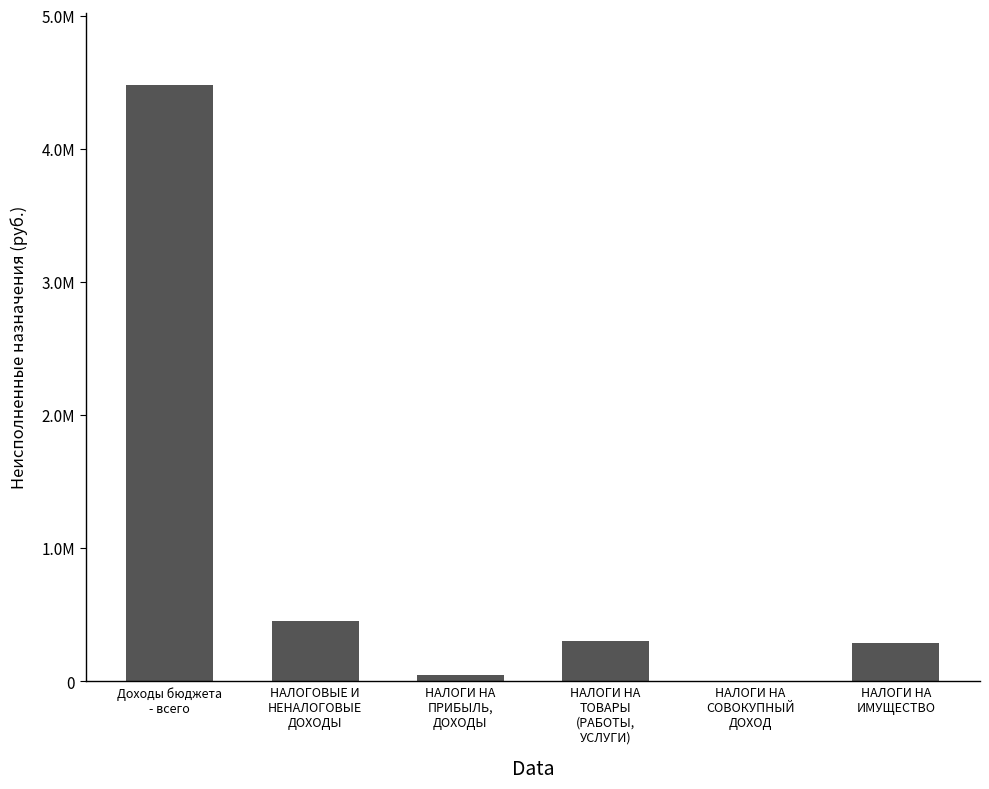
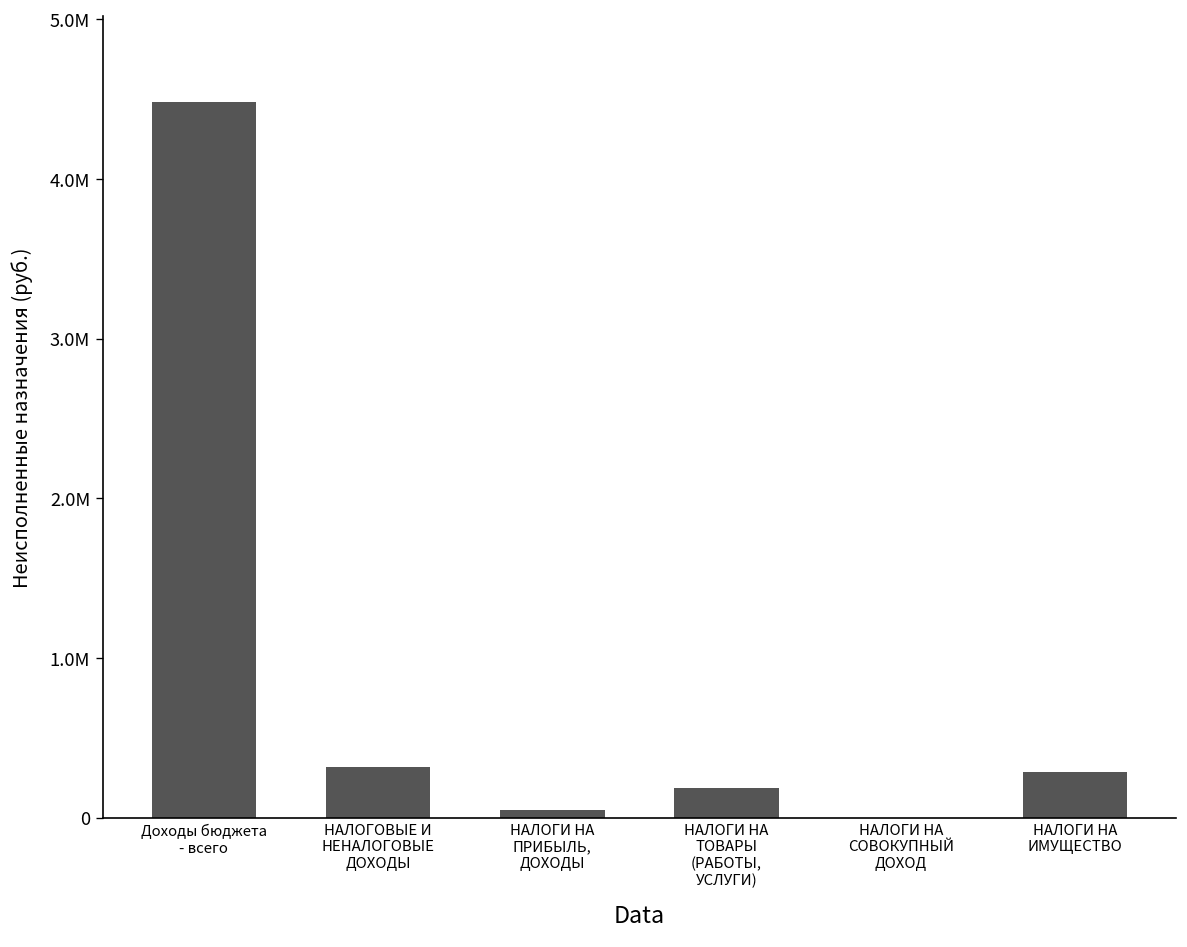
НАЛОГОВЫЕ И НЕНАЛОГОВЫЕ ДОХОДЫ: 460000 -> 310000
НАЛОГИ НА ТОВАРЫ (РАБОТЫ, УСЛУГИ): 300000 -> 190000
